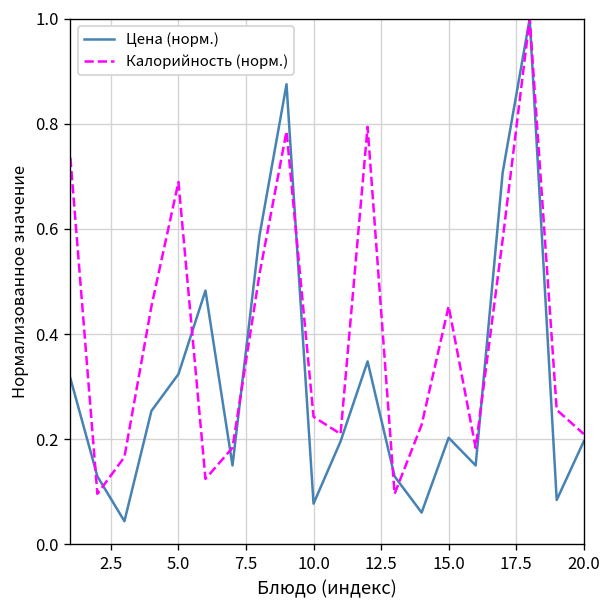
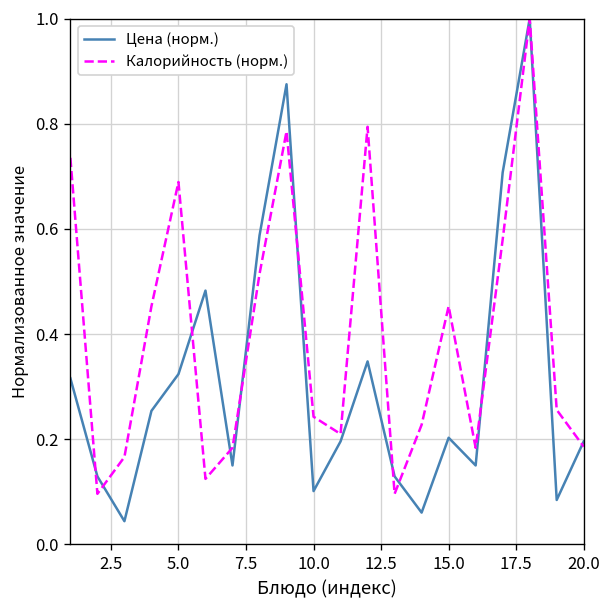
Цена (норм.), 10.0: 0.08 -> 0.10
Калорийность (норм.), 20.0: 0.21 -> 0.19
